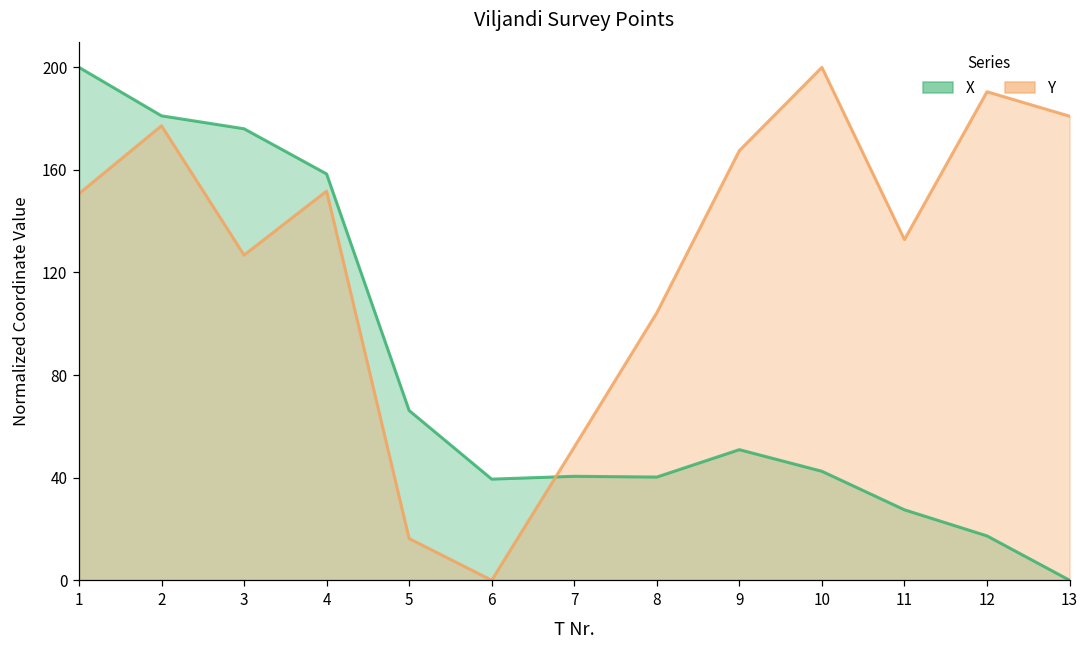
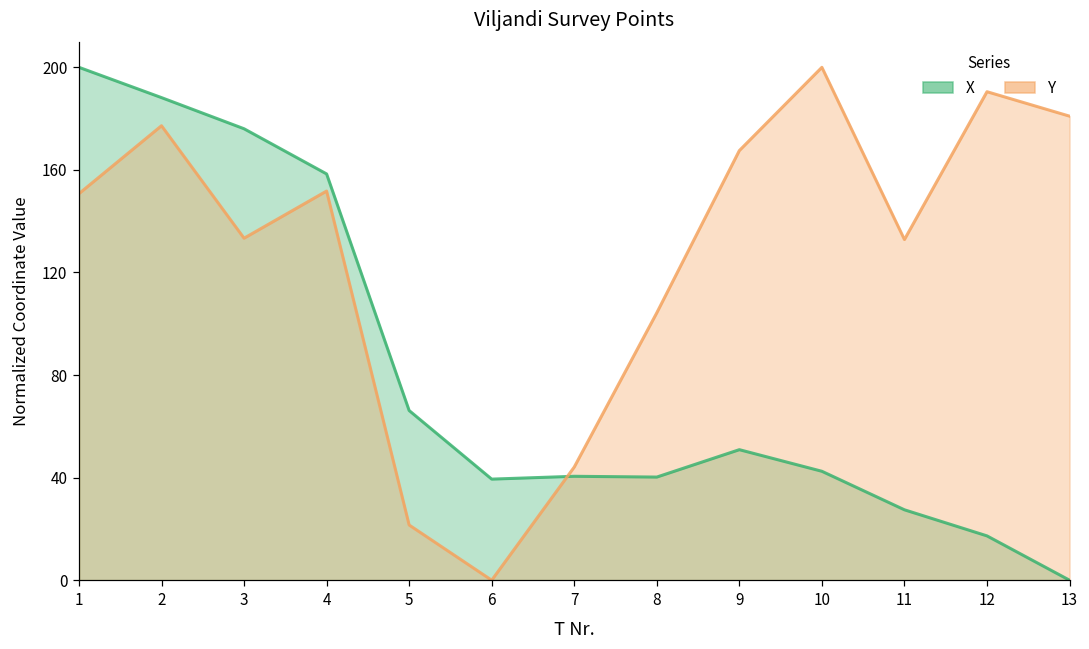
X, 2: 181 -> 188
Y, 3: 127 -> 133
Y, 5: 16 -> 22
Y, 7: 52 -> 44
